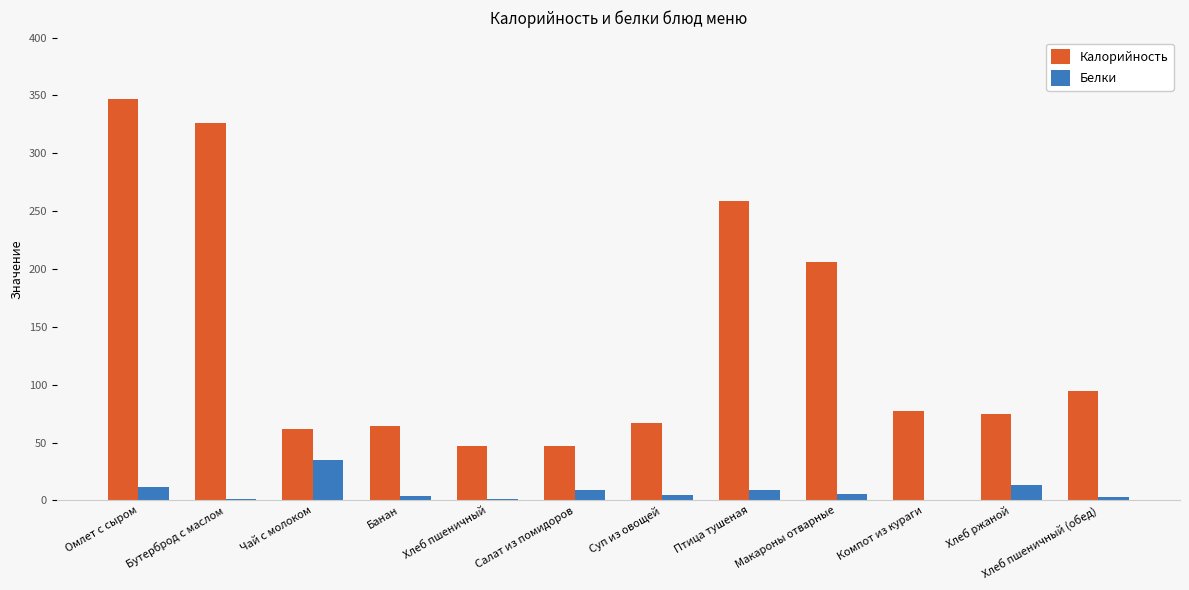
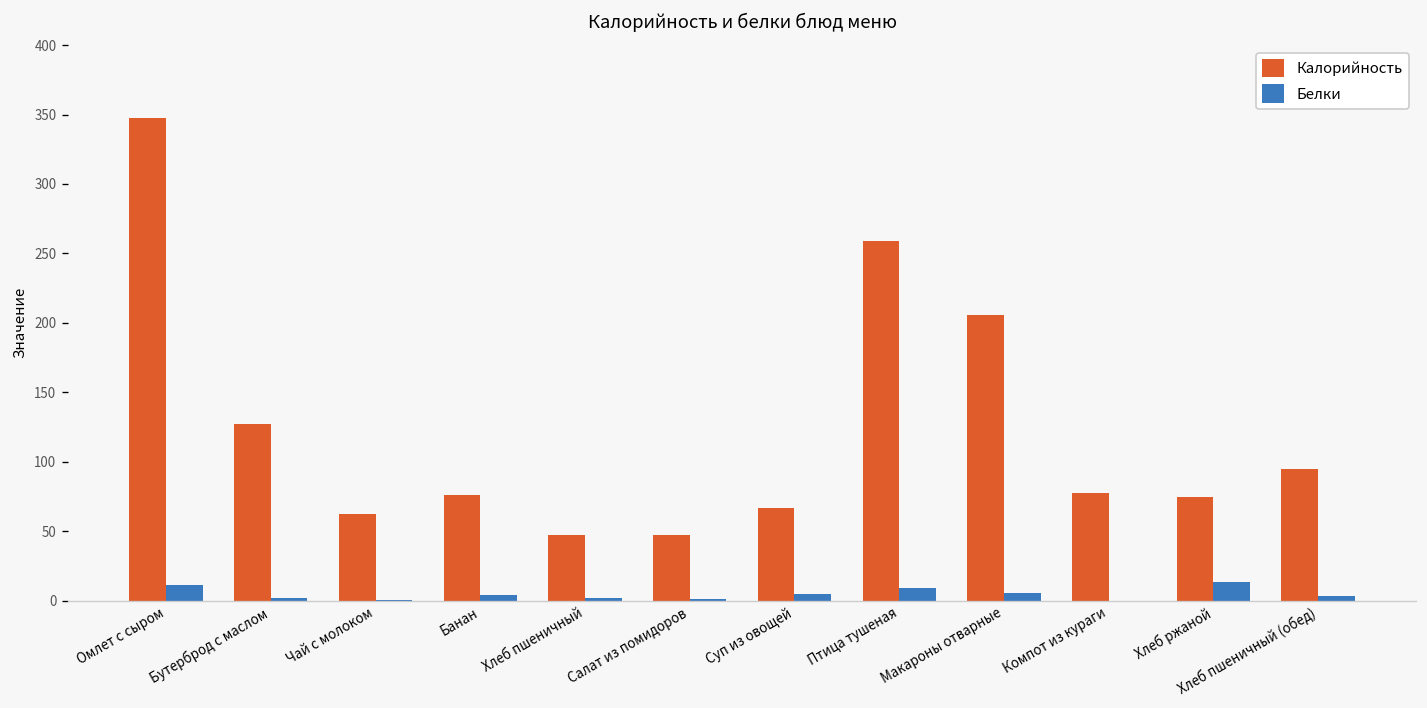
Калорийность, Бутерброд с маслом: 326 -> 127
Белки, Чай с молоком: 35 -> 0
Калорийность, Банан: 64 -> 76
Белки, Салат из помидоров: 9 -> 1
